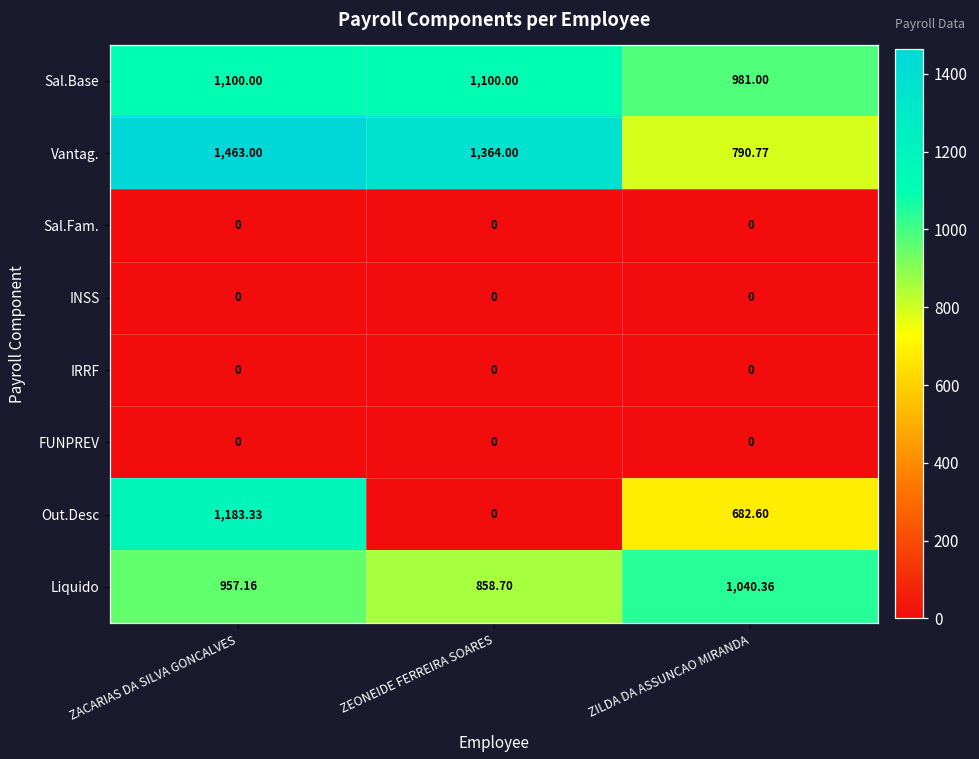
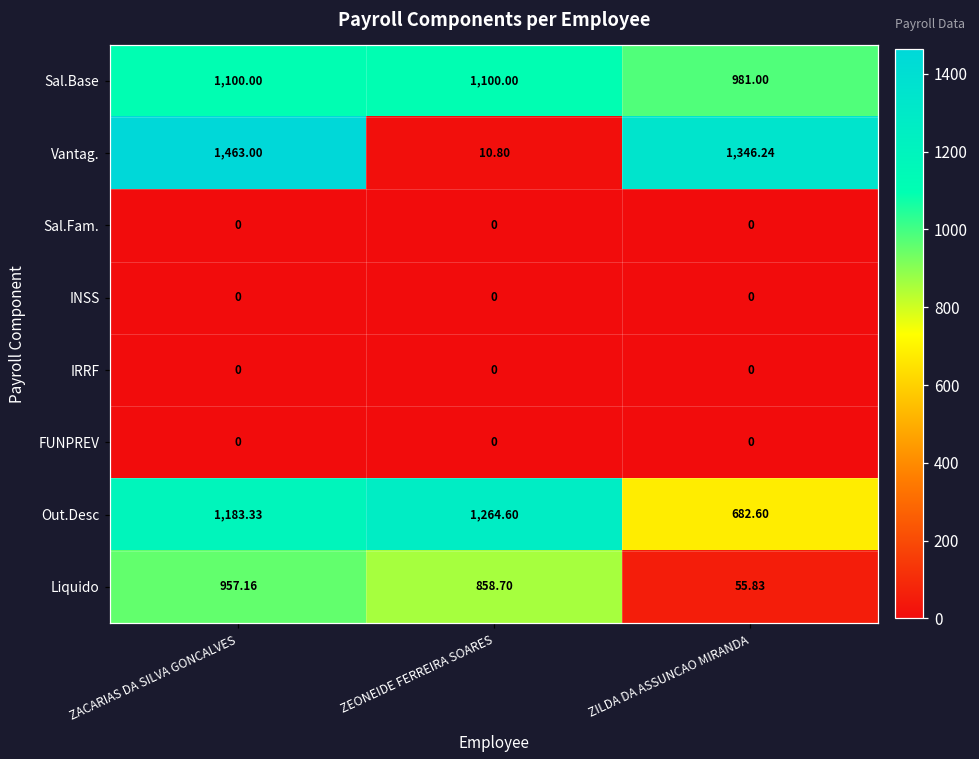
Vantag., ZEONEIDE FERREIRA SOARES: 1,364.00 -> 10.80
Vantag., ZILDA DA ASSUNCAO MIRANDA: 790.77 -> 1,346.24
Out.Desc, ZEONEIDE FERREIRA SOARES: 0 -> 1,264.60
Liquido, ZILDA DA ASSUNCAO MIRANDA: 1,040.36 -> 55.83
